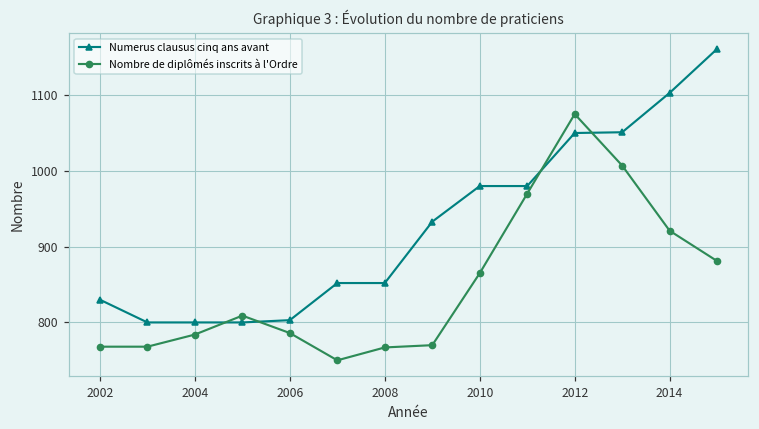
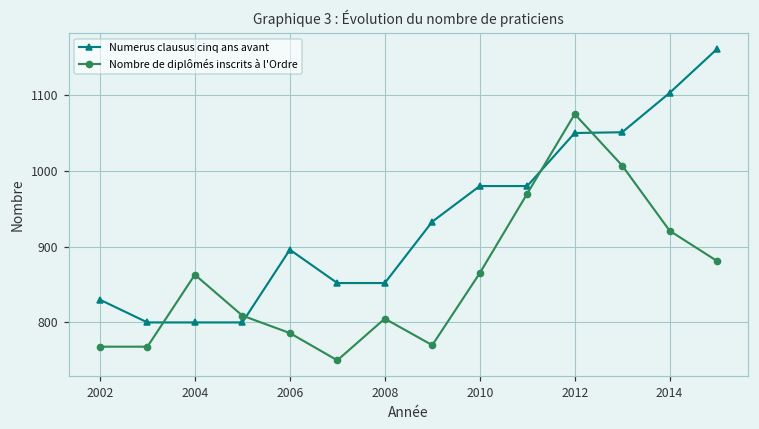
Nombre de diplômés inscrits à l'Ordre, 2004: 780 -> 860
Numerus clausus cinq ans avant, 2006: 800 -> 900
Nombre de diplômés inscrits à l'Ordre, 2008: 770 -> 810
